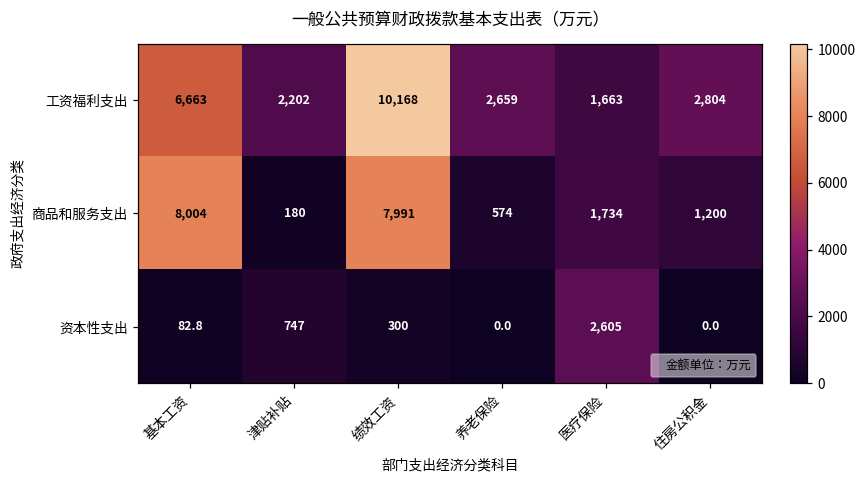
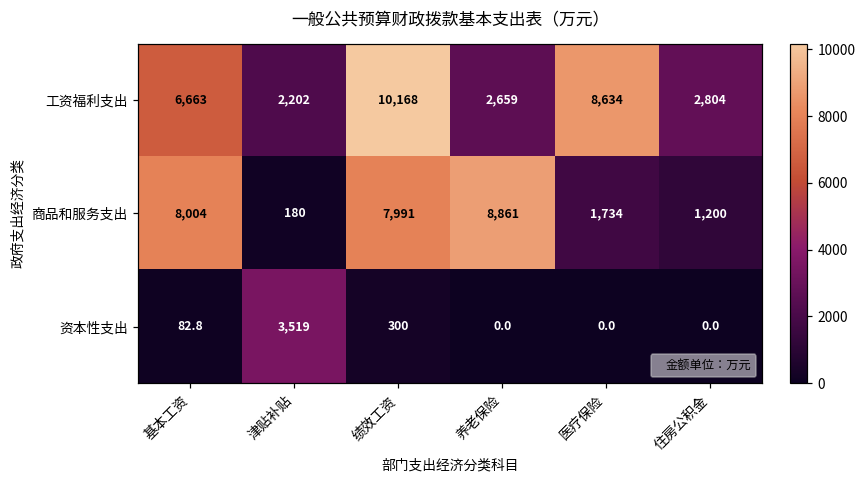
工资福利支出, 医疗保险: 1,663 -> 8,634
商品和服务支出, 养老保险: 574 -> 8,861
资本性支出, 津贴补贴: 747 -> 3,519
资本性支出, 医疗保险: 2,605 -> 0.0
